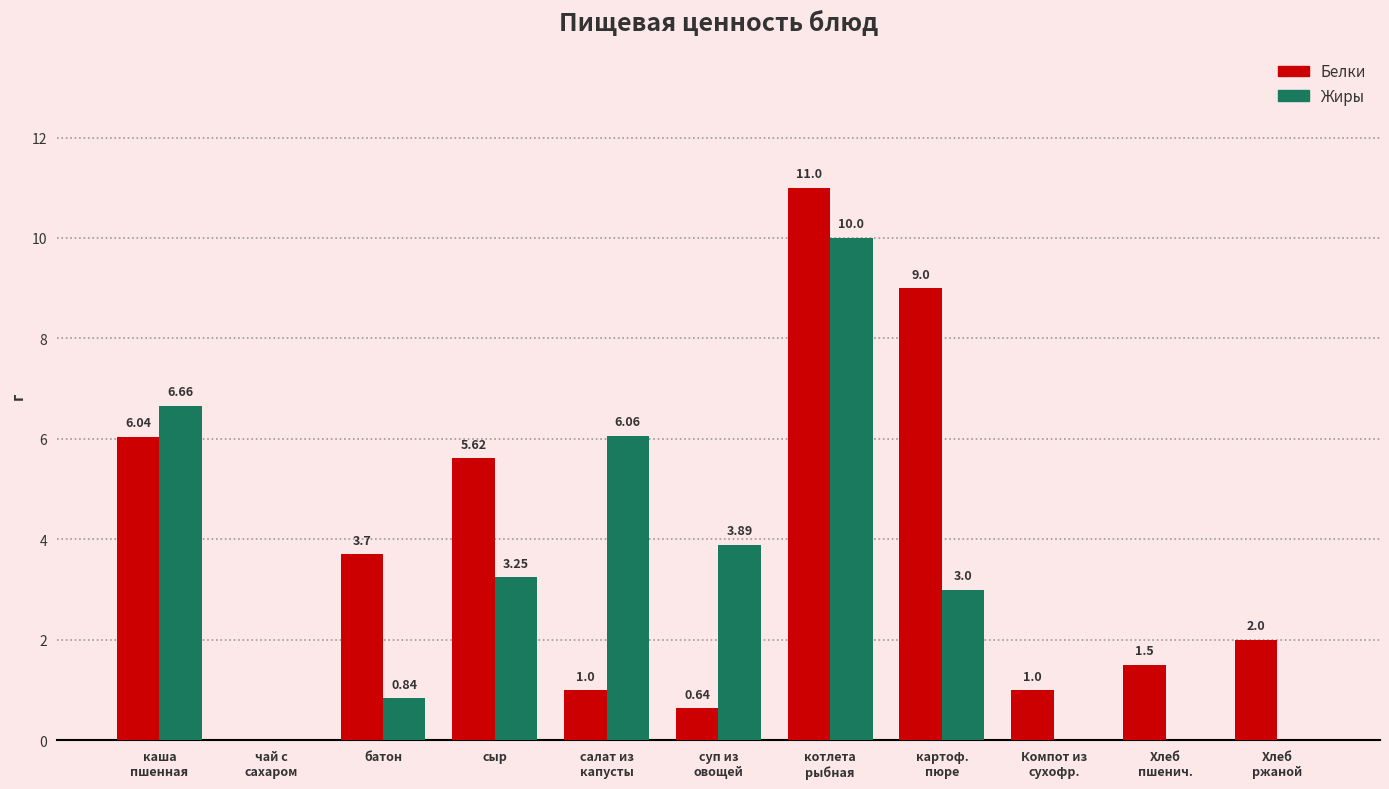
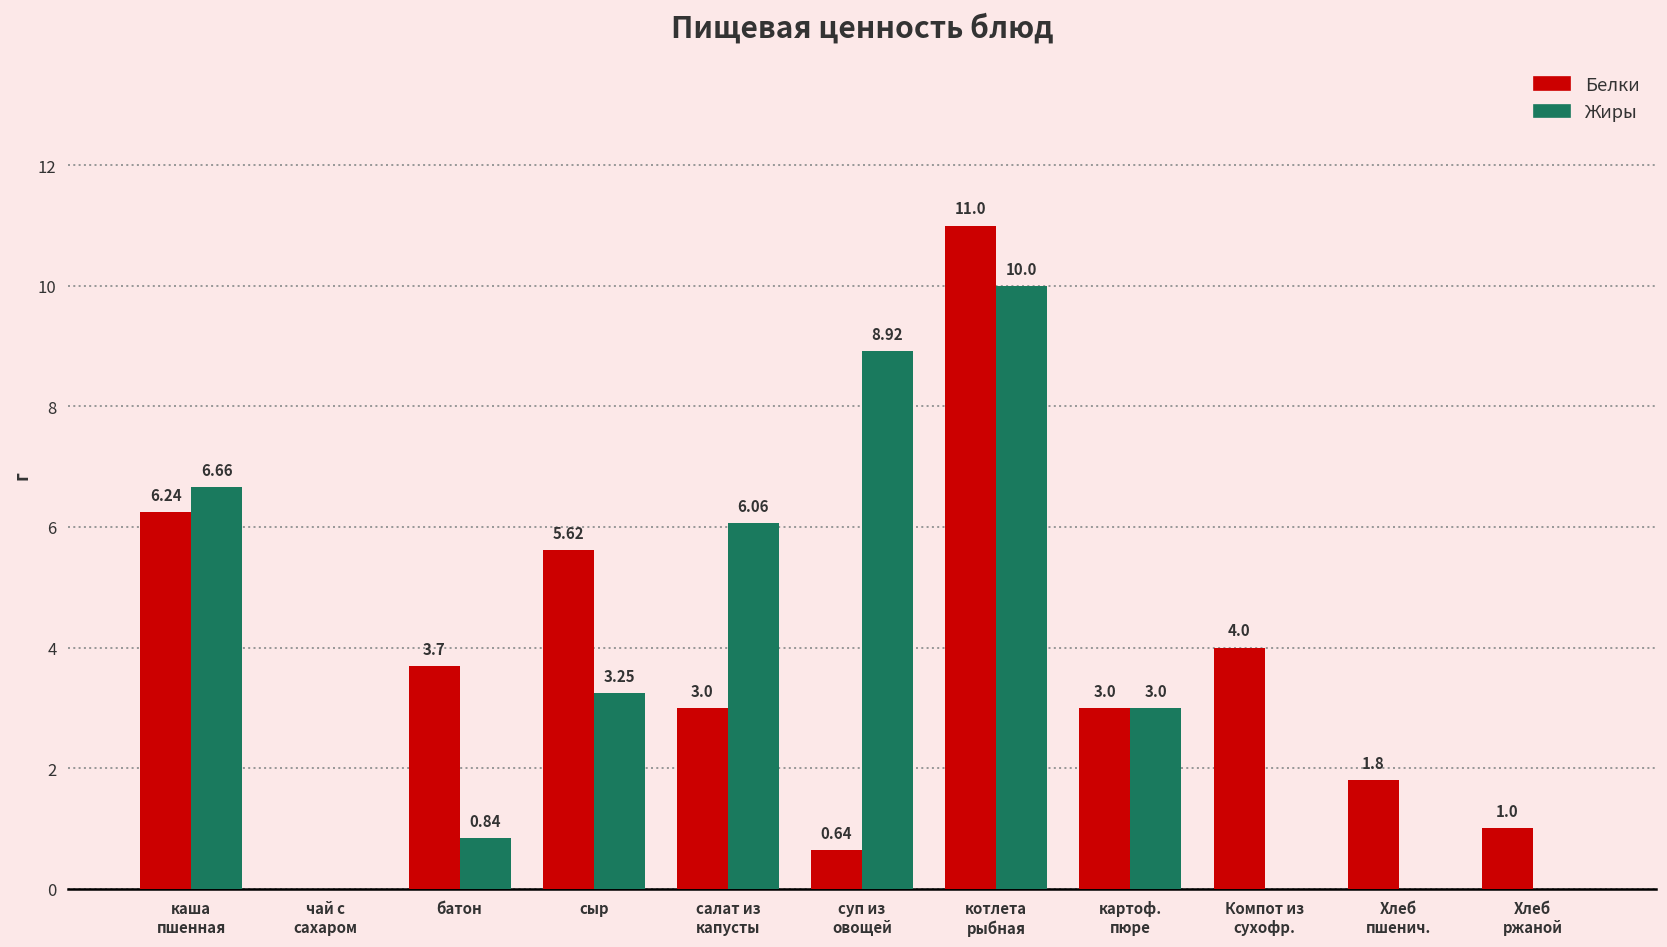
Белки, каша пшенная: 6.04 -> 6.24
Белки, салат из капусты: 1.0 -> 3.0
Жиры, суп из овощей: 3.89 -> 8.92
Белки, картоф. пюре: 9.0 -> 3.0
Белки, Компот из сухофр.: 1.0 -> 4.0
Белки, Хлеб пшенич.: 1.5 -> 1.8
Белки, Хлеб ржаной: 2.0 -> 1.0
